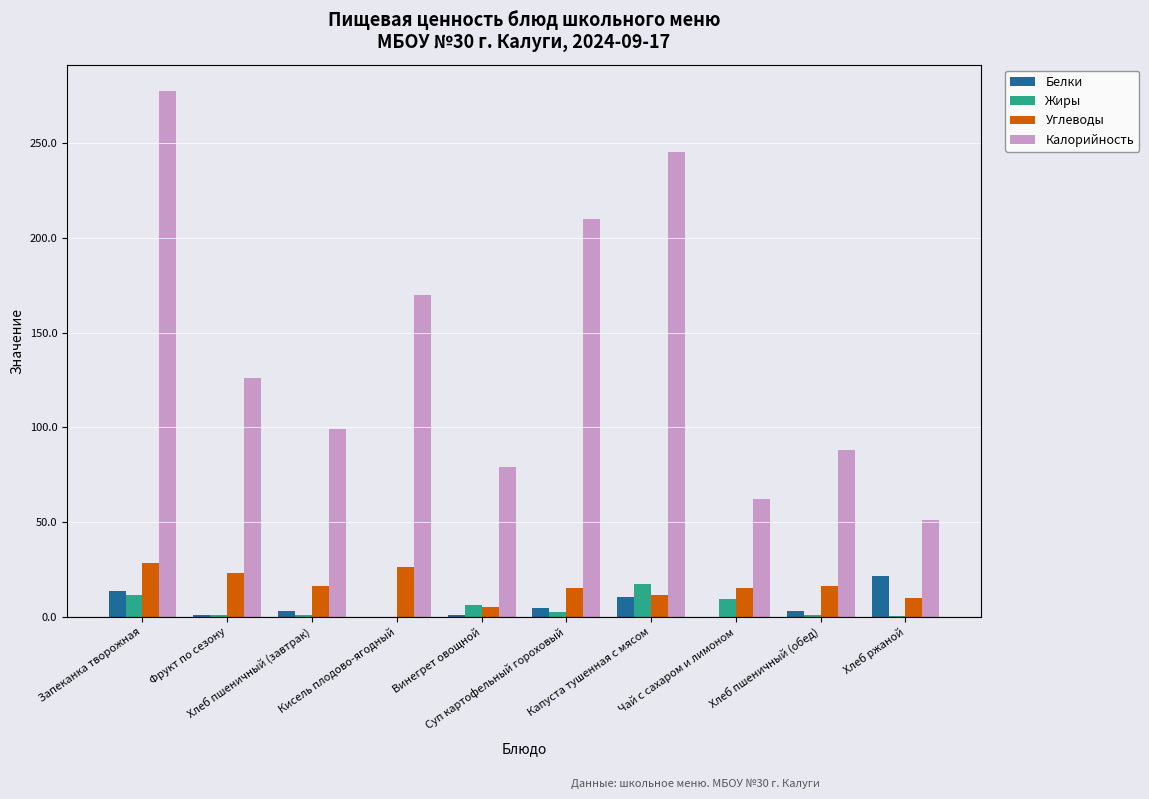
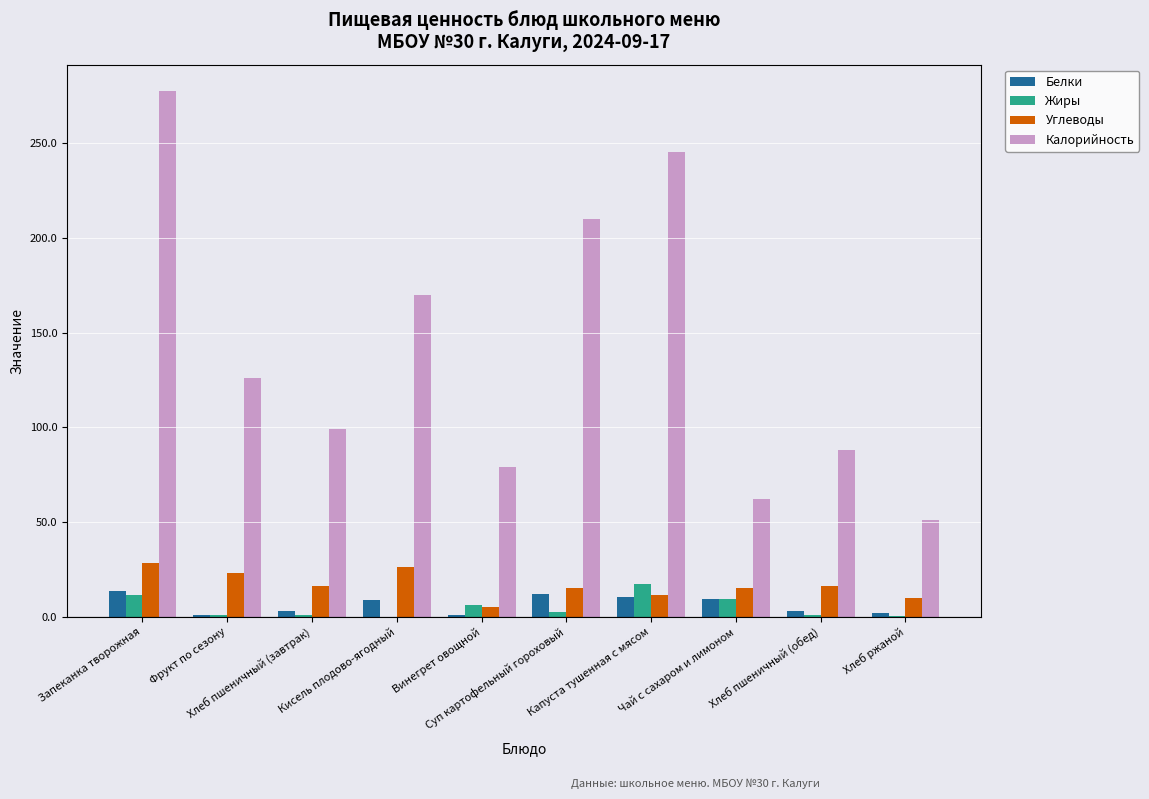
Белки, Кисель плодово-ягодный: 0 -> 9
Белки, Суп картофельный гороховый: 5 -> 12
Белки, Чай с сахаром и лимоном: 0 -> 9
Белки, Хлеб ржаной: 22 -> 2
